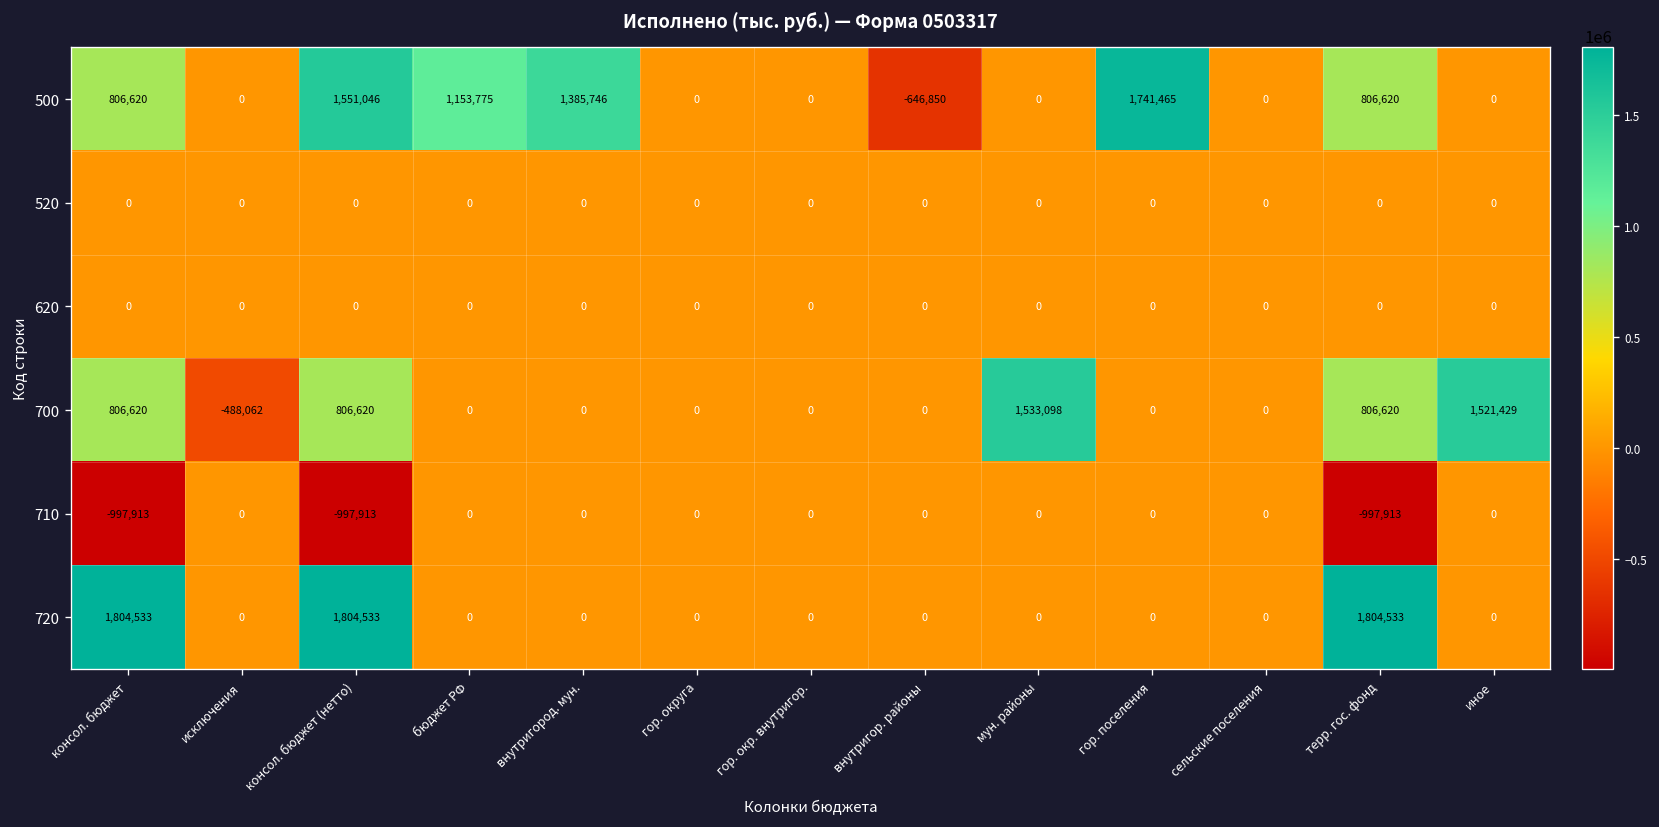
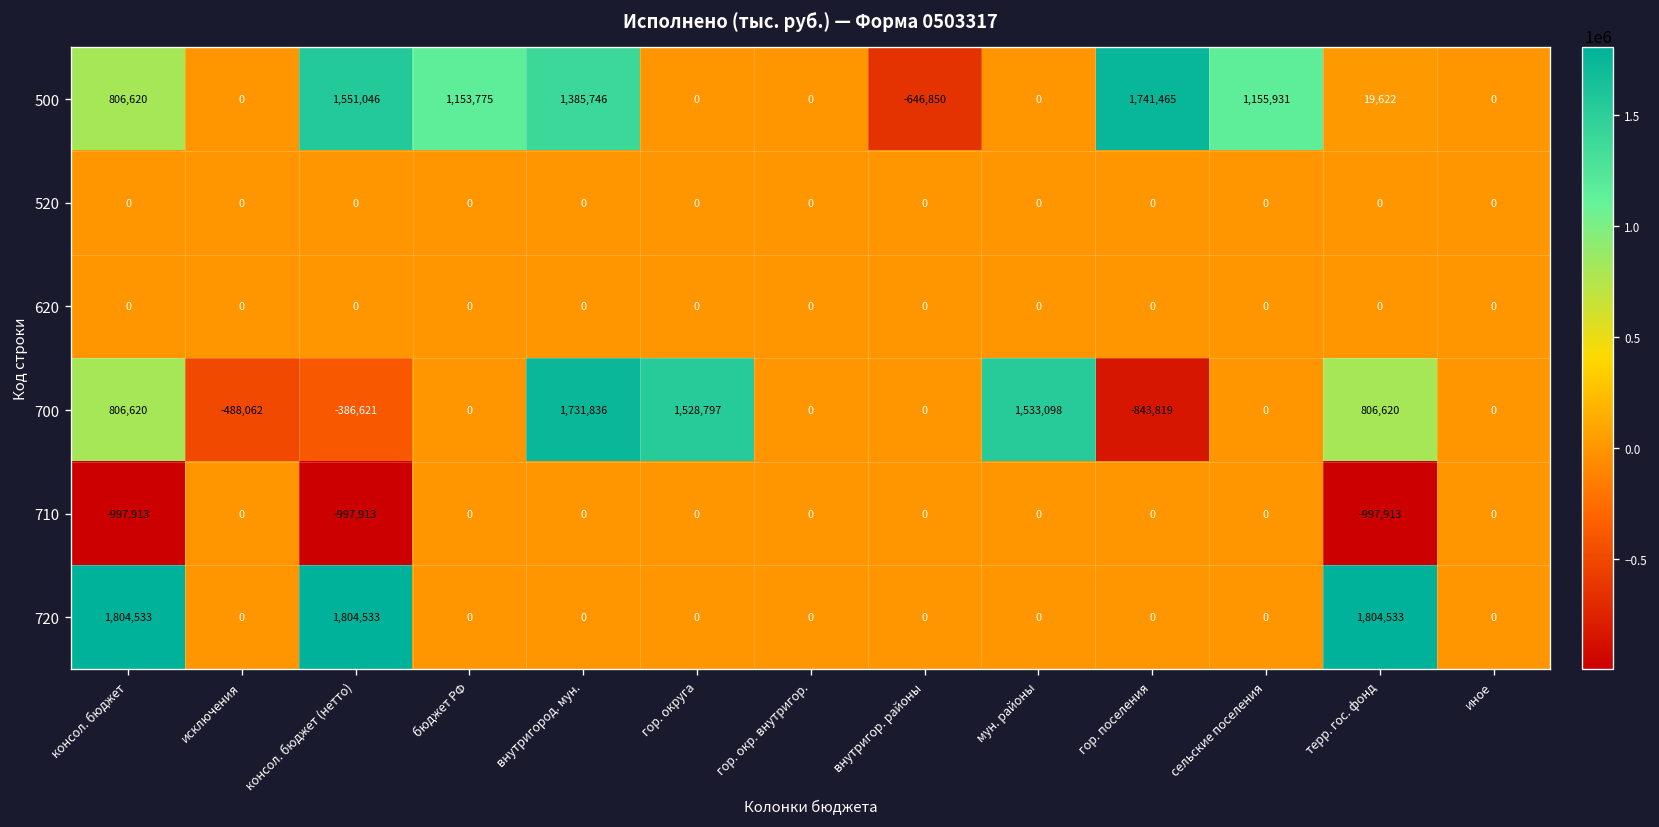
500, сельские поселения: 0 -> 1,155,931
500, терр. гос. фонд: 806,620 -> 19,622
700, консол. бюджет (нетто): 806,620 -> -386,621
700, внутригород. мун.: 0 -> 1,731,836
700, гор. округа: 0 -> 1,528,797
700, гор. поселения: 0 -> -843,819
700, иное: 1,521,429 -> 0
